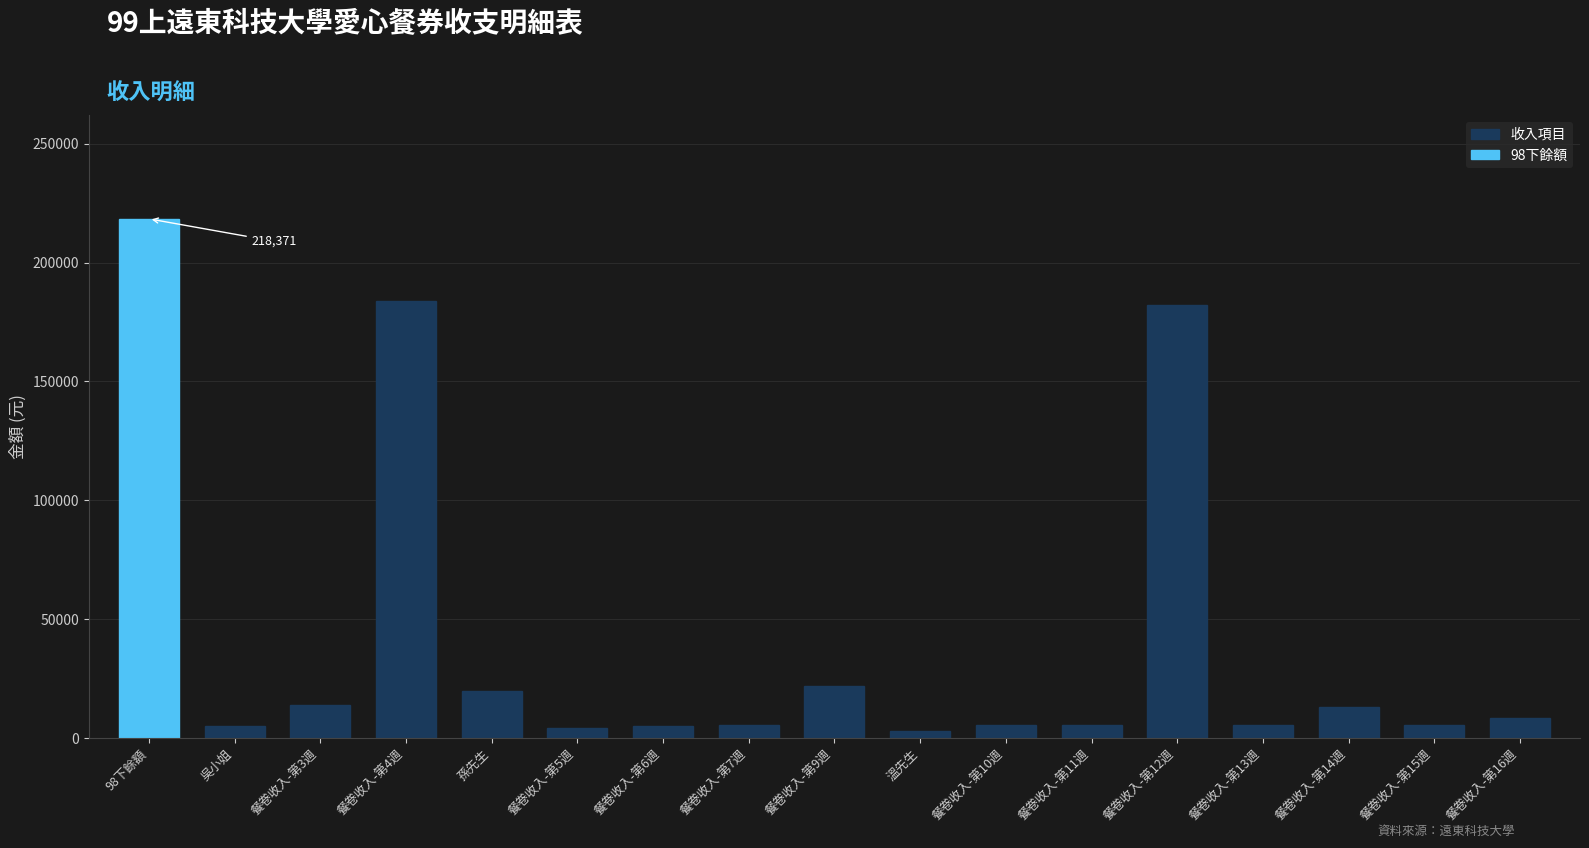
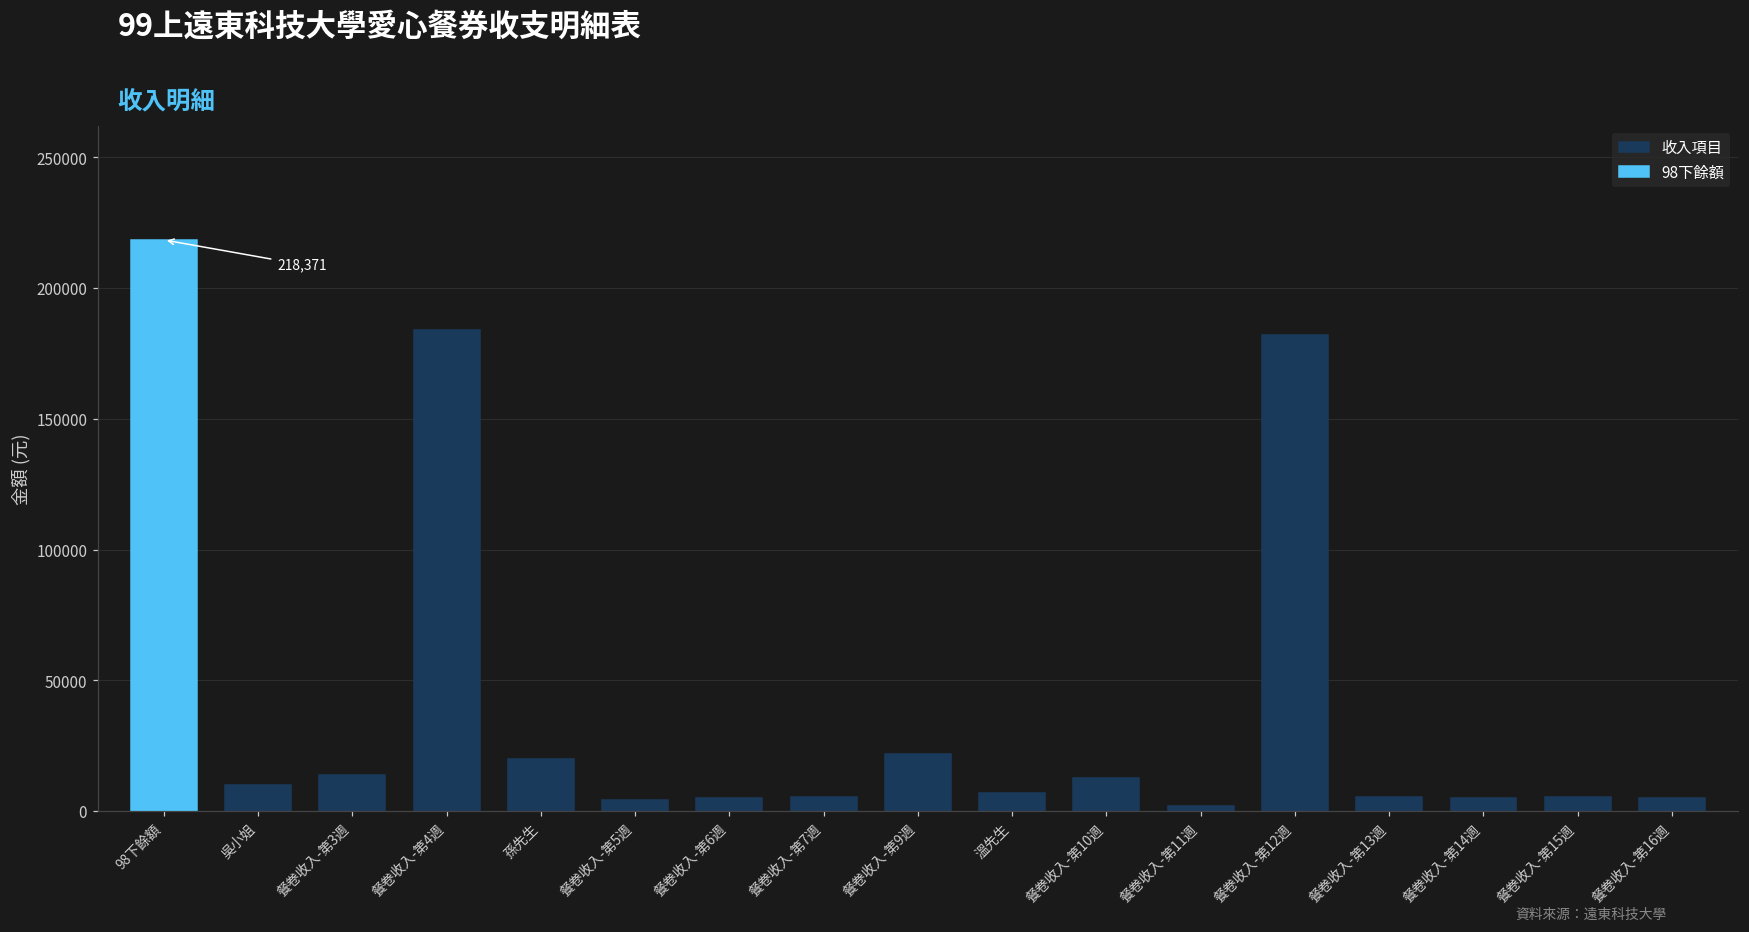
吳小姐: 5000 -> 10000
溫先生: 3000 -> 7000
餐卷收入-第10週: 6000 -> 12000
餐卷收入-第11週: 6000 -> 2000
餐卷收入-第14週: 13000 -> 5000
餐卷收入-第16週: 8000 -> 5000
